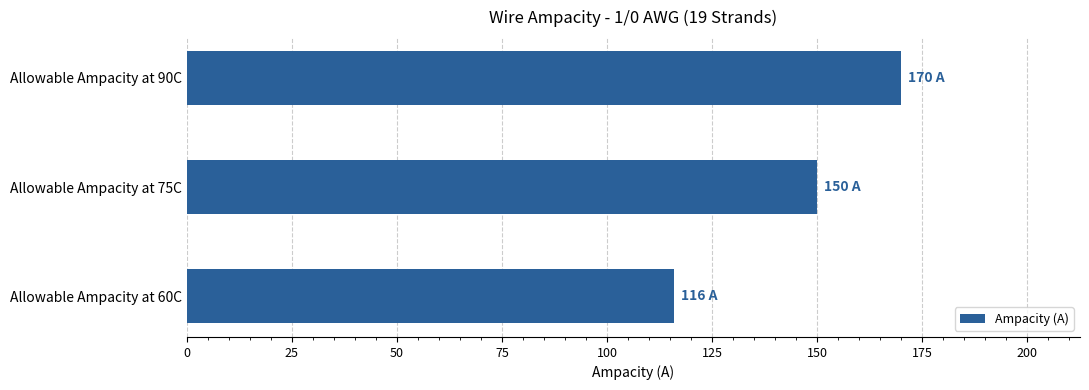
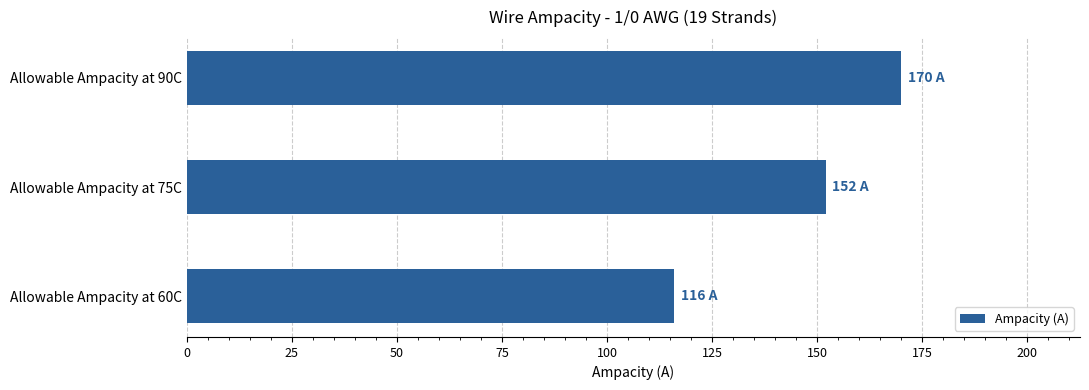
Allowable Ampacity at 75C: 150 -> 152
